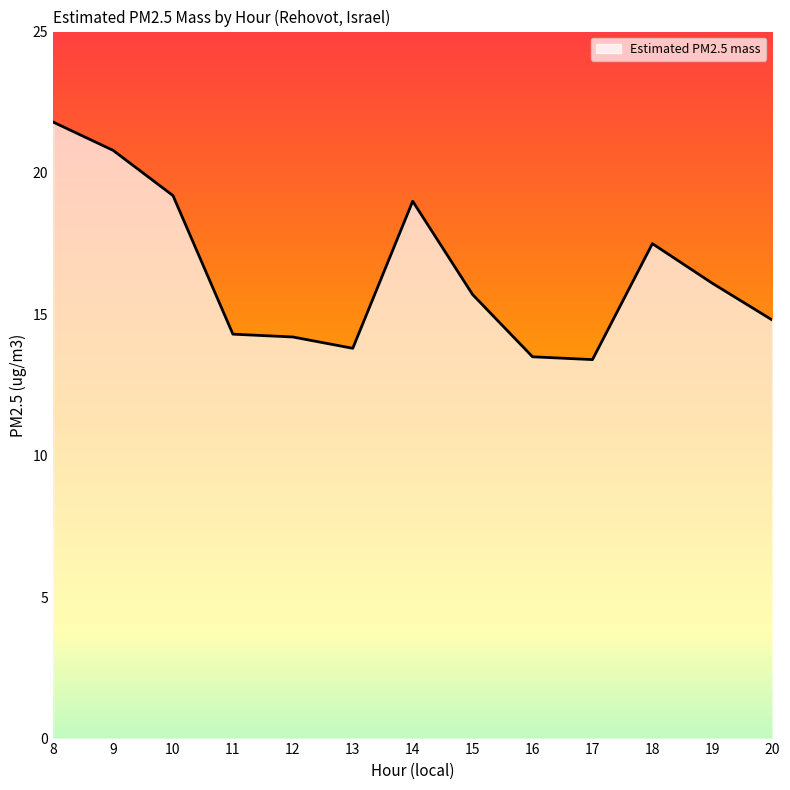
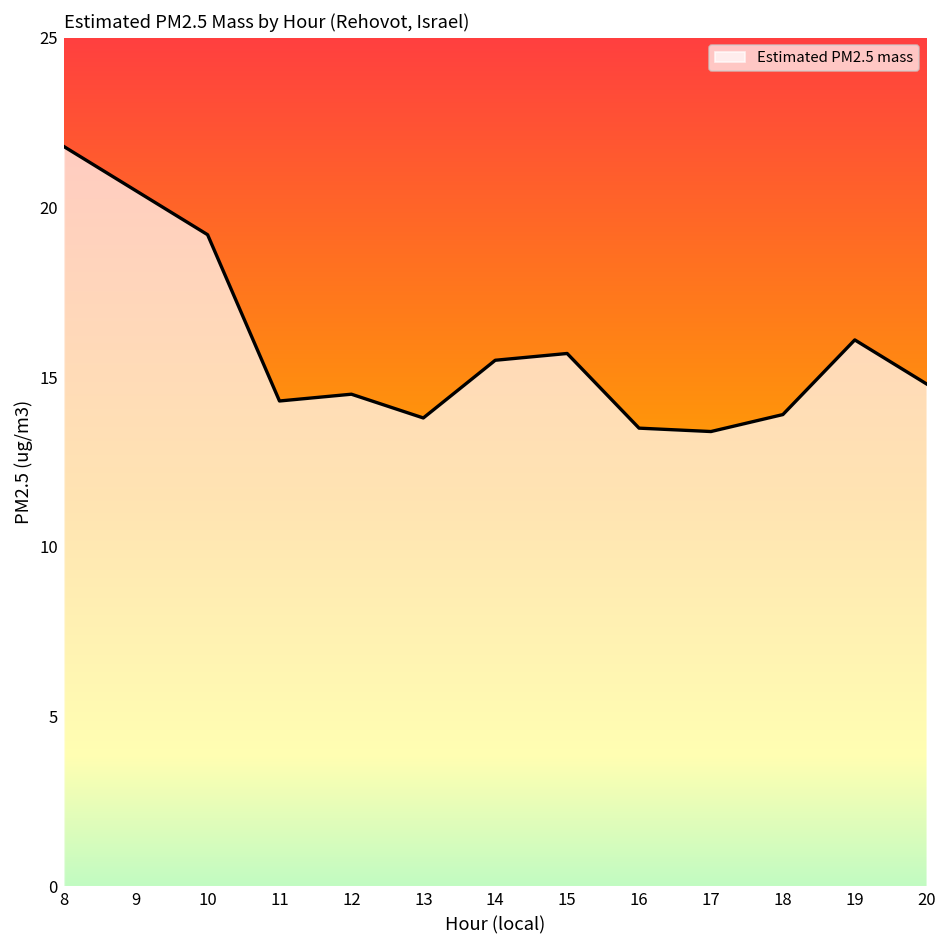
9: 20.8 -> 20.5
12: 14.2 -> 14.5
14: 19.0 -> 15.5
18: 17.5 -> 13.9
